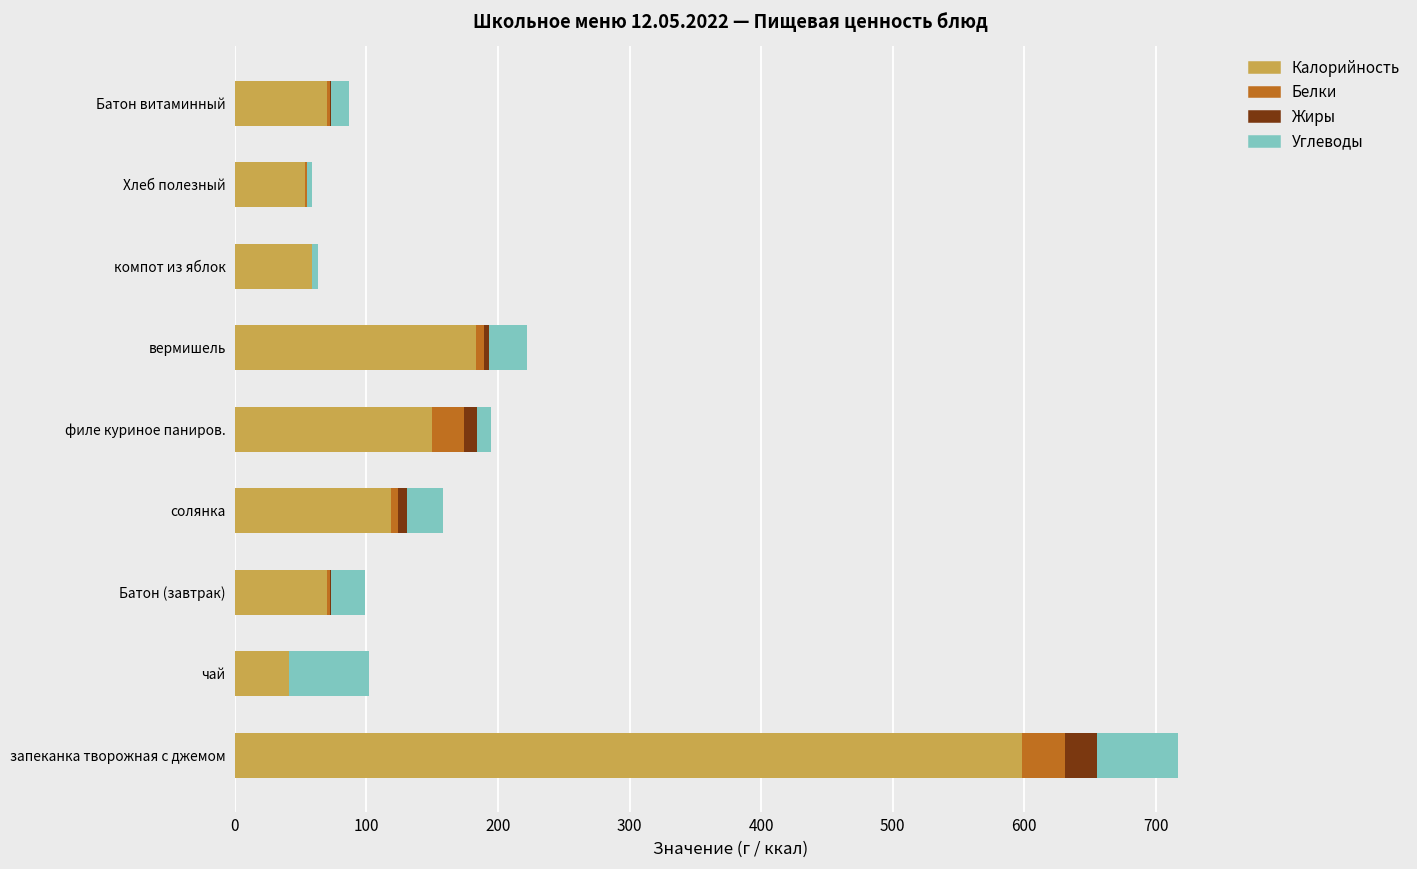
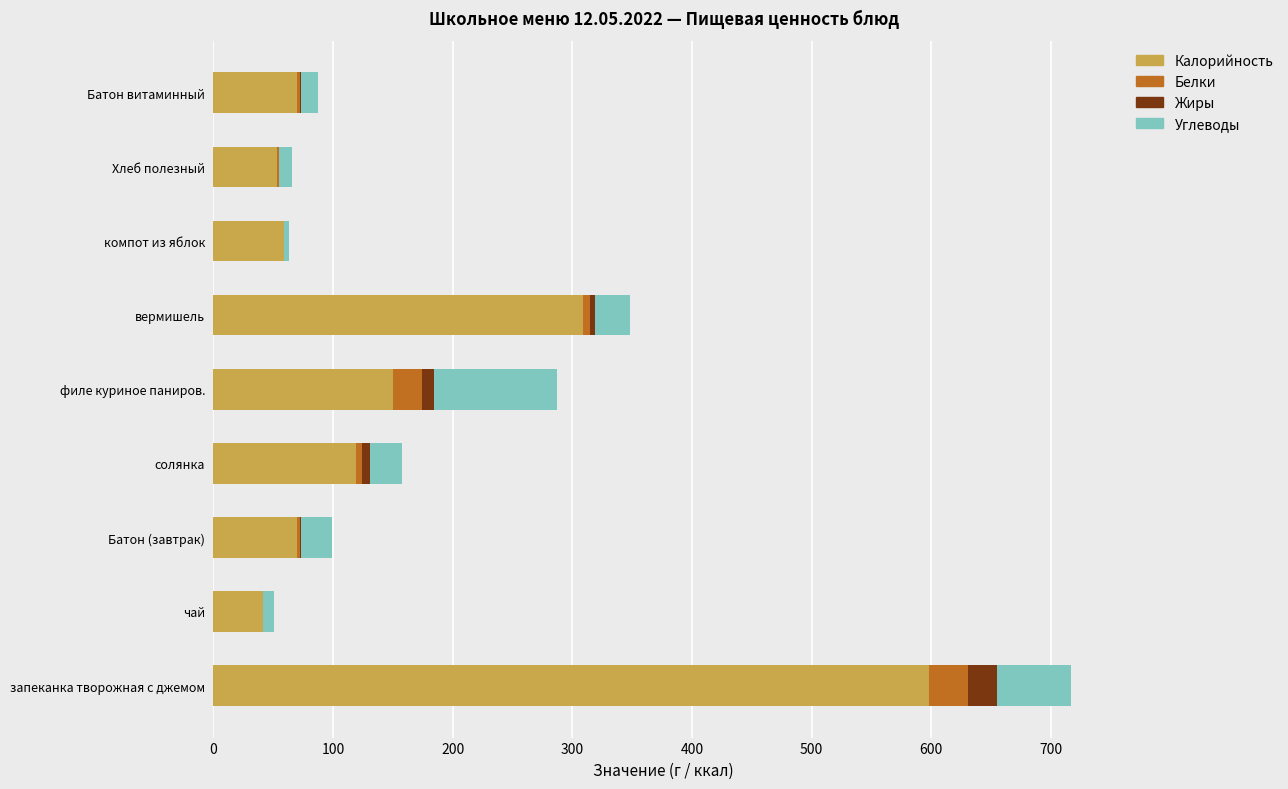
Углеводы, Хлеб полезный: 4 -> 11
Калорийность, вермишель: 183 -> 309
Углеводы, филе куриное паниров.: 11 -> 103
Углеводы, чай: 61 -> 10
